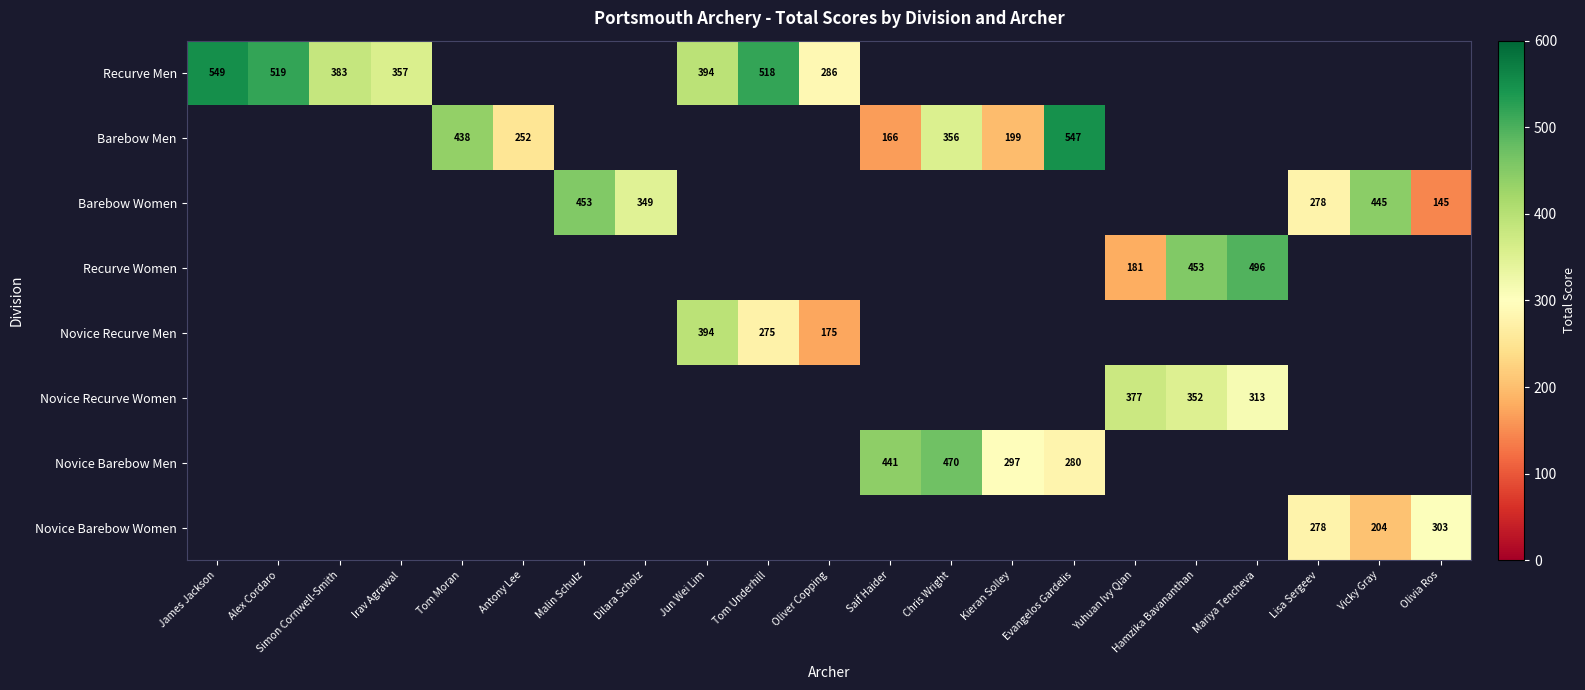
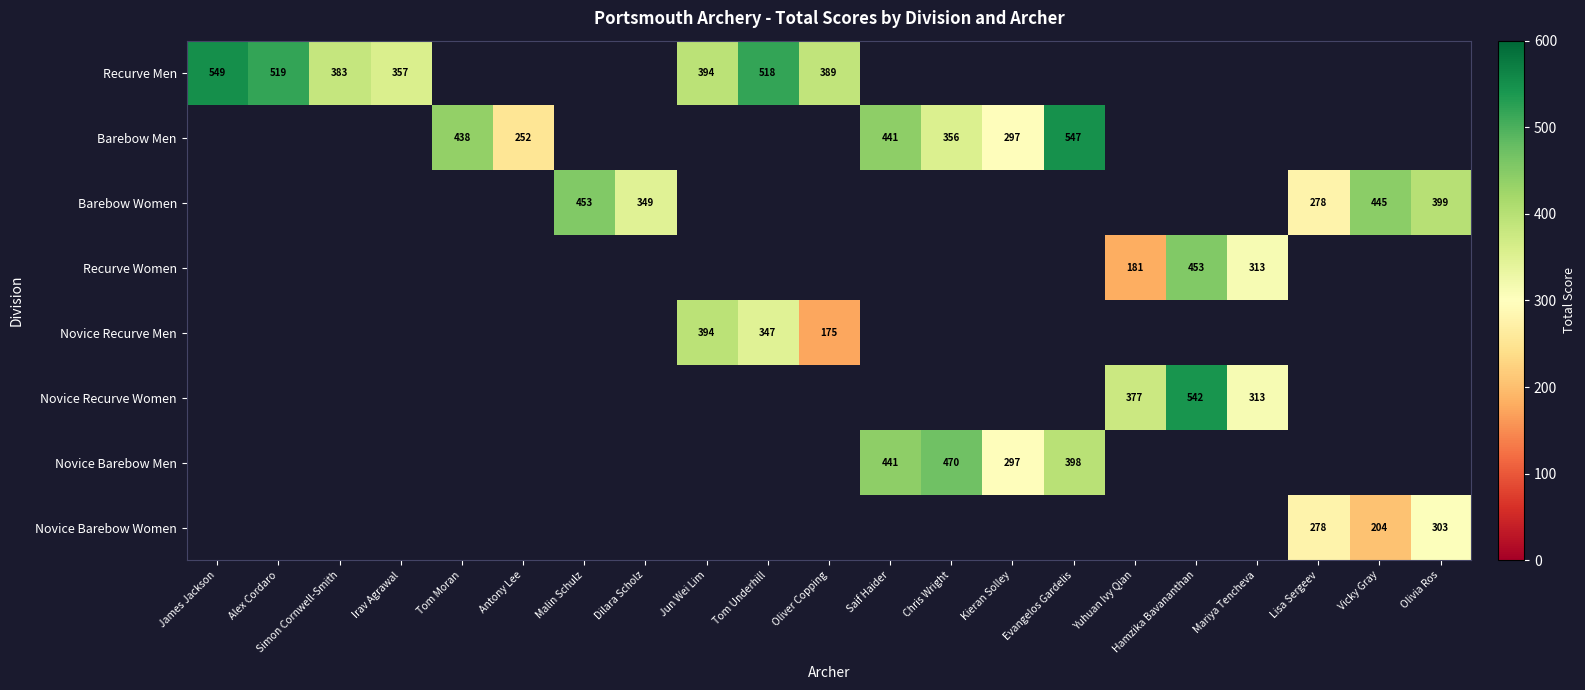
Recurve Men, Oliver Copping: 286 -> 389
Barebow Men, Saif Haider: 166 -> 441
Barebow Men, Kieran Solley: 199 -> 297
Barebow Women, Olivia Ros: 145 -> 399
Recurve Women, Mariya Tencheva: 496 -> 313
Novice Recurve Men, Tom Underhill: 275 -> 347
Novice Recurve Women, Hamzika Bavananthan: 352 -> 542
Novice Barebow Men, Evangelos Gardelis: 280 -> 398
